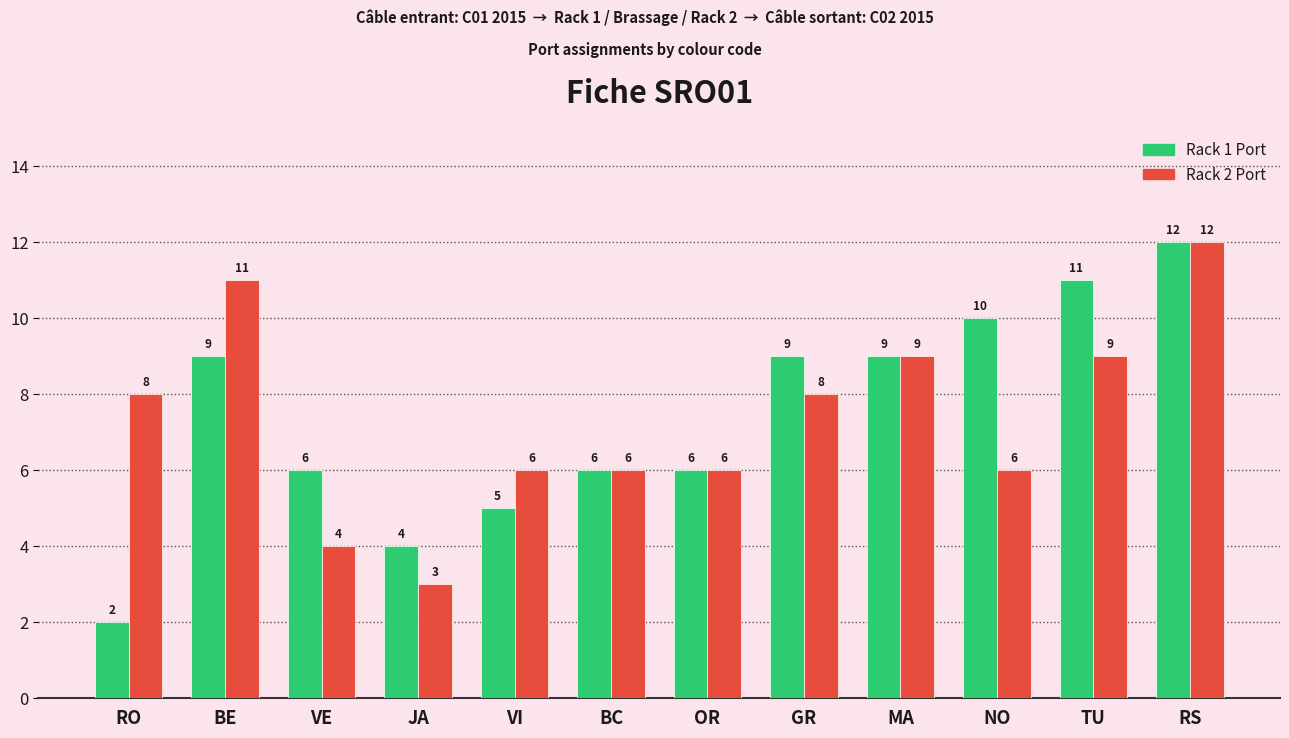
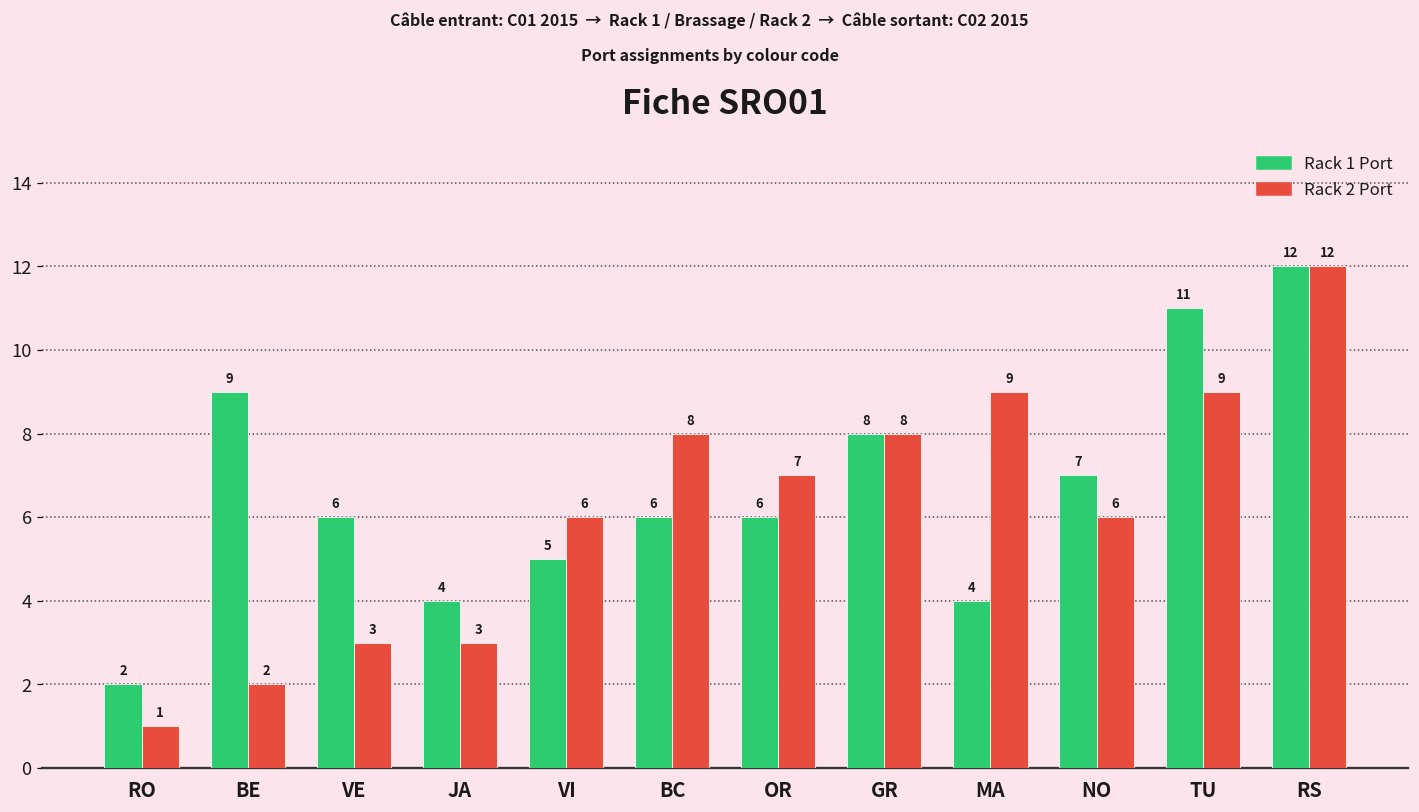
Rack 2 Port, RO: 8 -> 1
Rack 2 Port, BE: 11 -> 2
Rack 2 Port, VE: 4 -> 3
Rack 2 Port, BC: 6 -> 8
Rack 2 Port, OR: 6 -> 7
Rack 1 Port, GR: 9 -> 8
Rack 1 Port, MA: 9 -> 4
Rack 1 Port, NO: 10 -> 7
